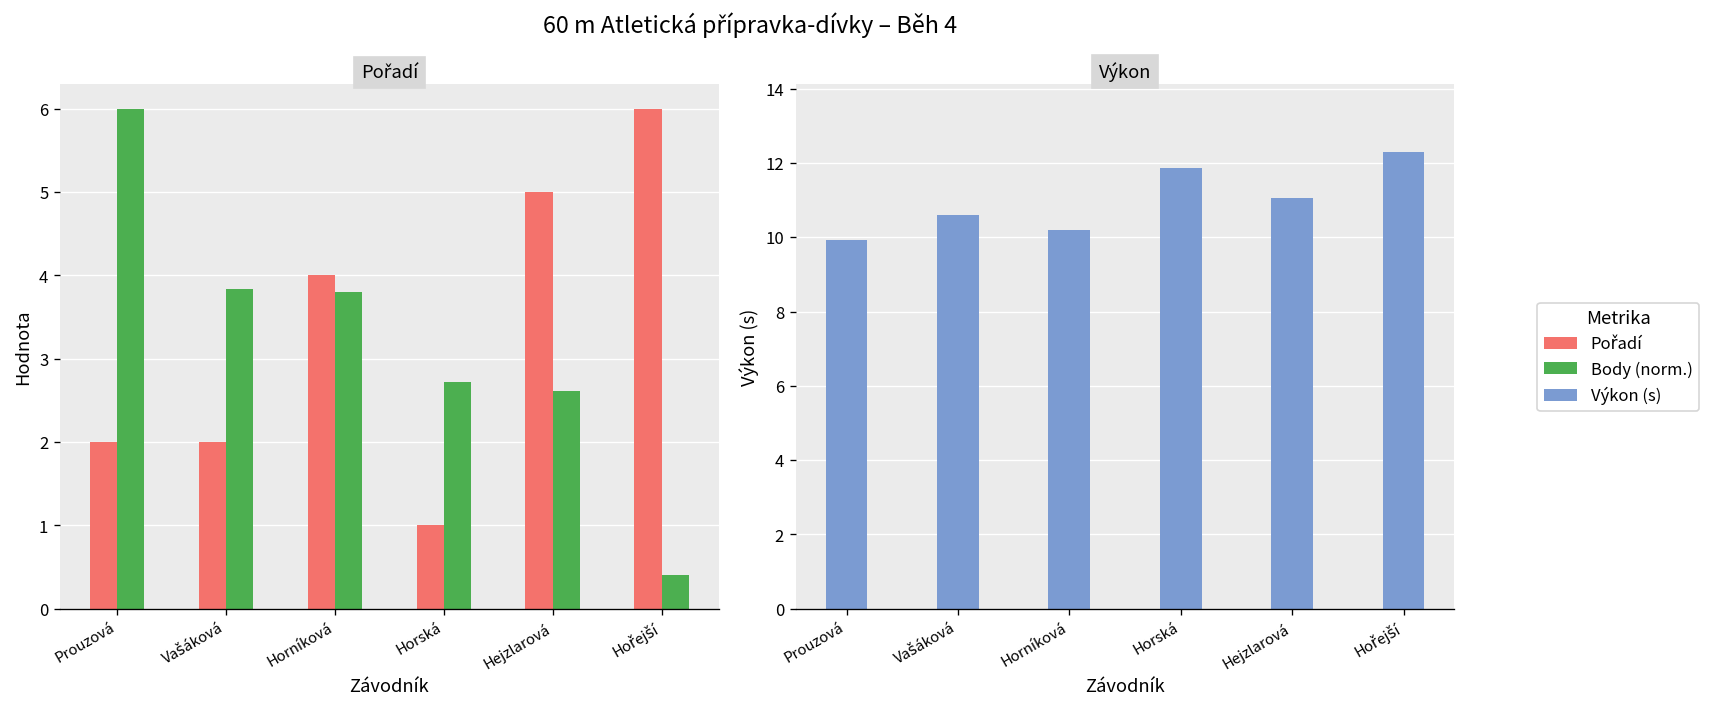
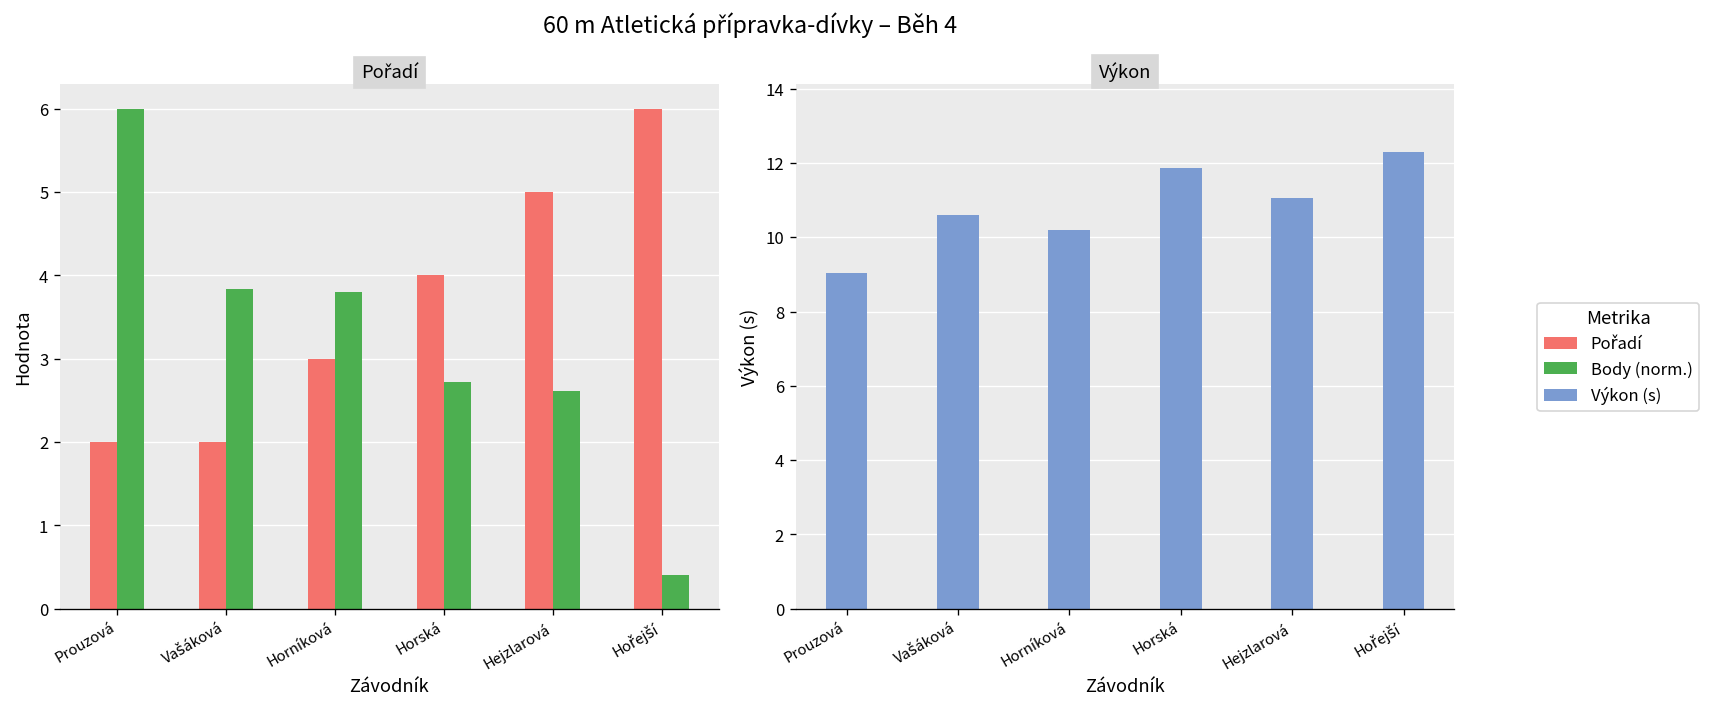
Pořadí, Pořadí, Horníková: 4 -> 3
Pořadí, Pořadí, Horská: 1 -> 4
Výkon, Prouzová: 9.9 -> 9.0
